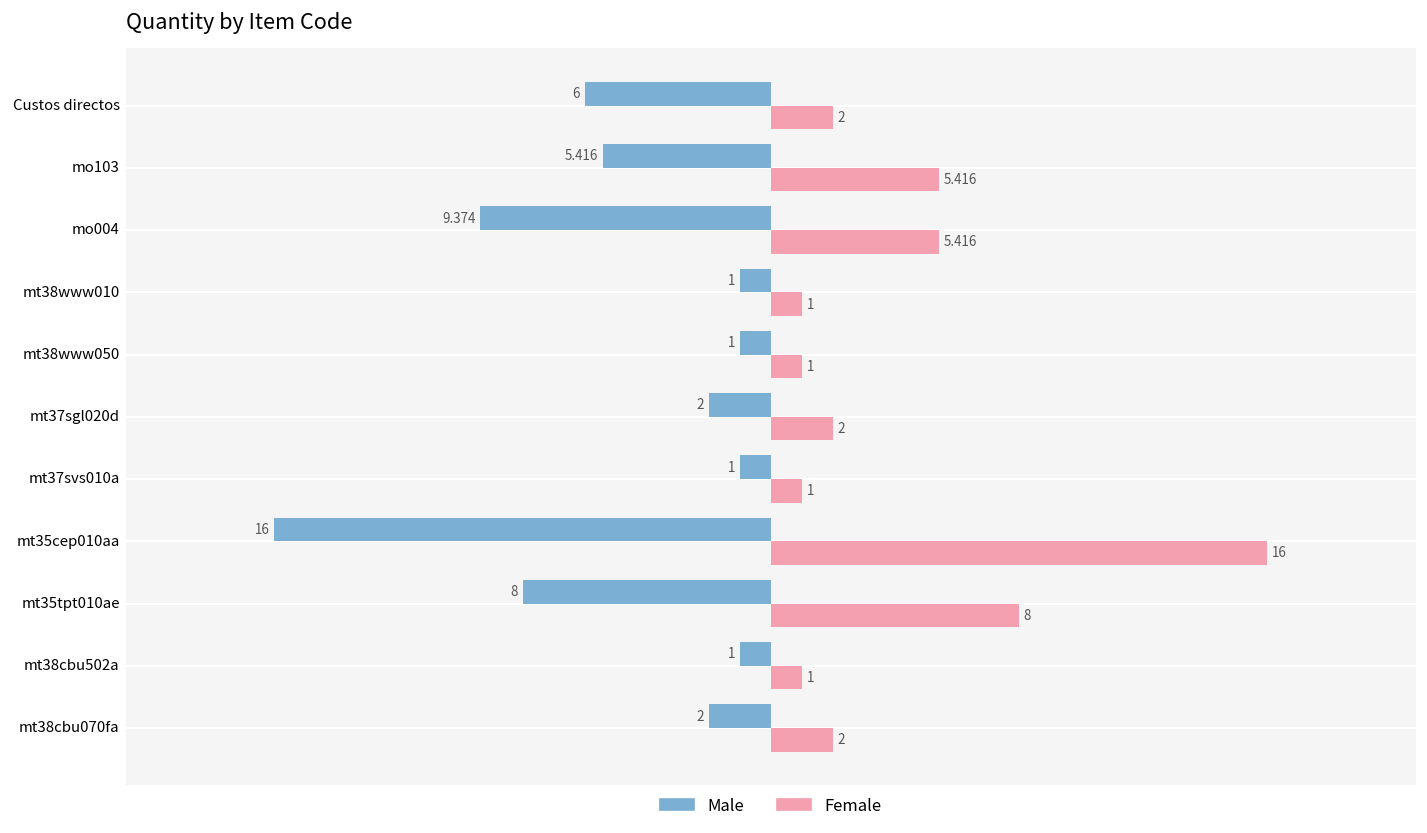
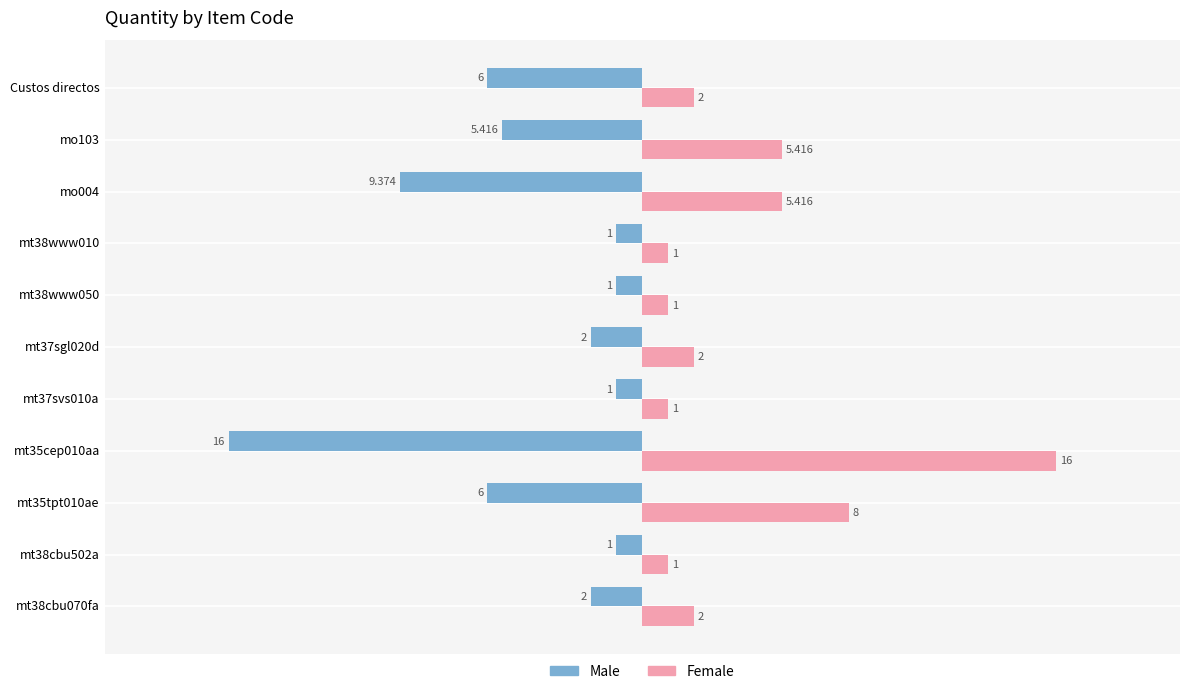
Male, mt35tpt010ae: 8 -> 6
